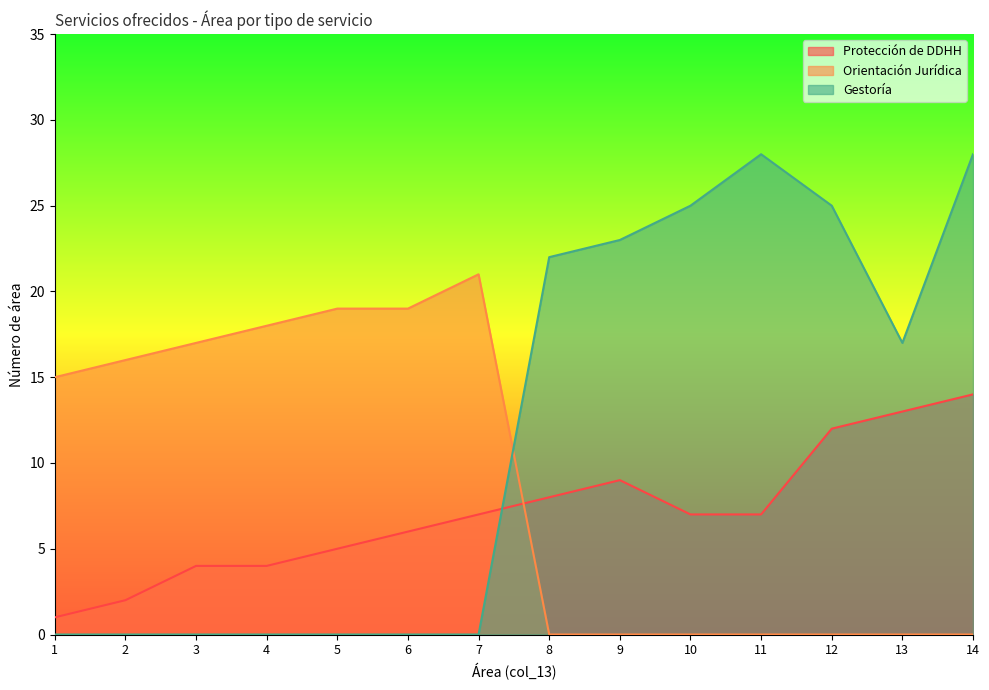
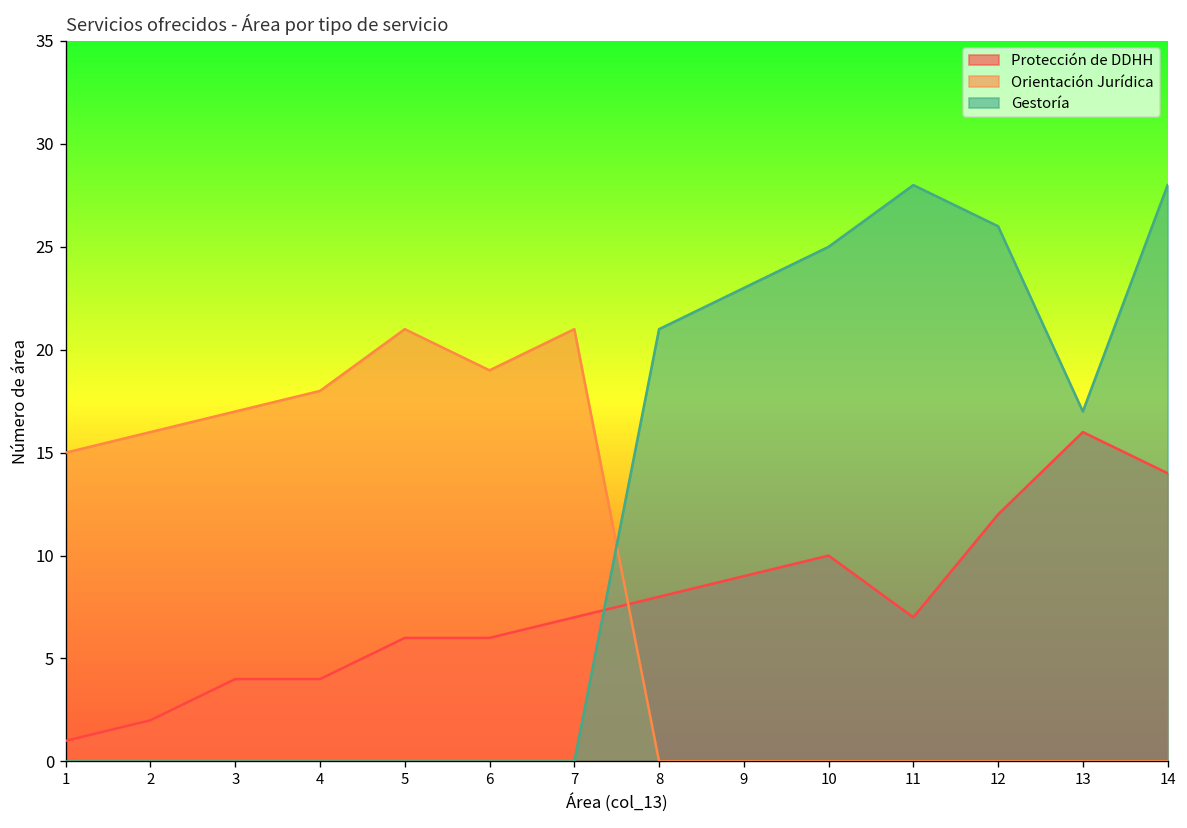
Protección de DDHH, 5: 5 -> 6
Orientación Jurídica, 5: 19 -> 21
Gestoría, 8: 22 -> 21
Protección de DDHH, 10: 7 -> 10
Gestoría, 12: 25 -> 26
Protección de DDHH, 13: 13 -> 16
